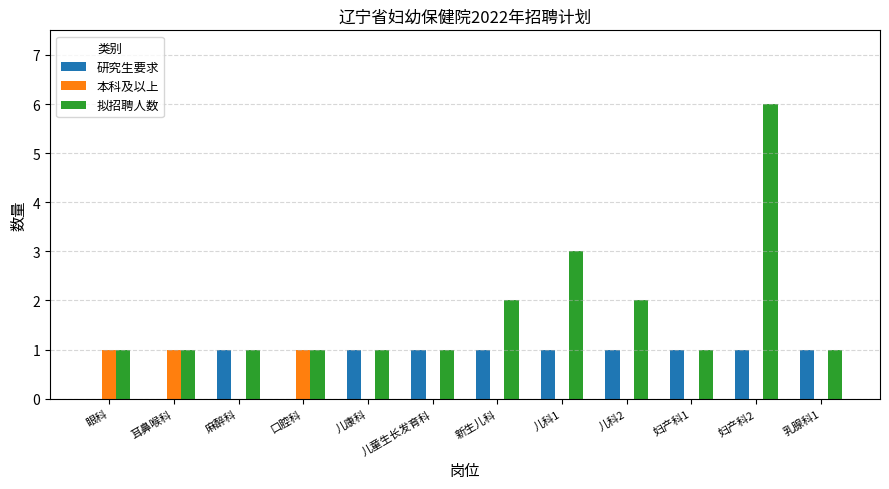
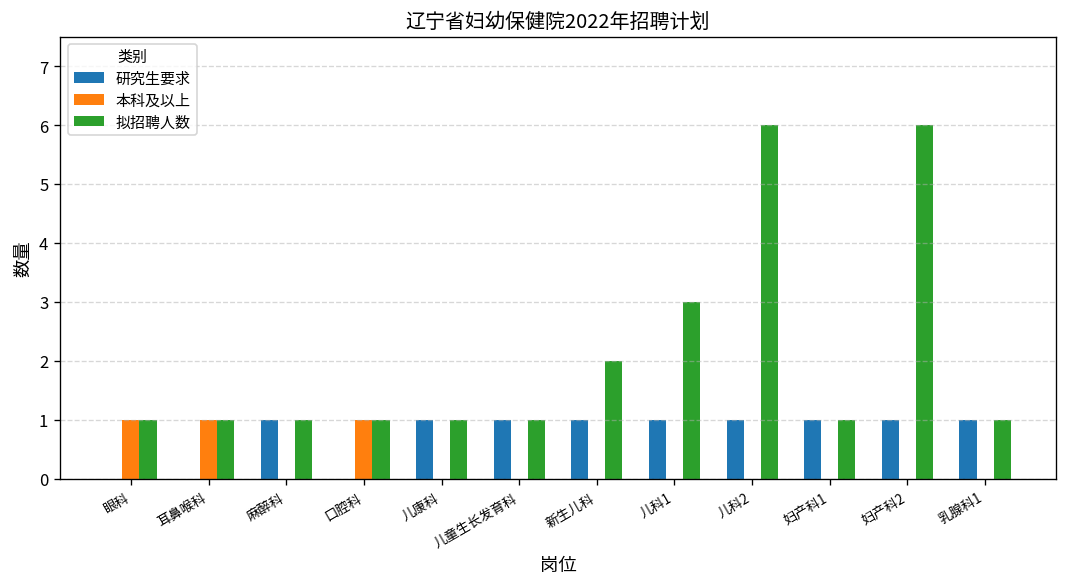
拟招聘人数, 儿科2: 2 -> 6
